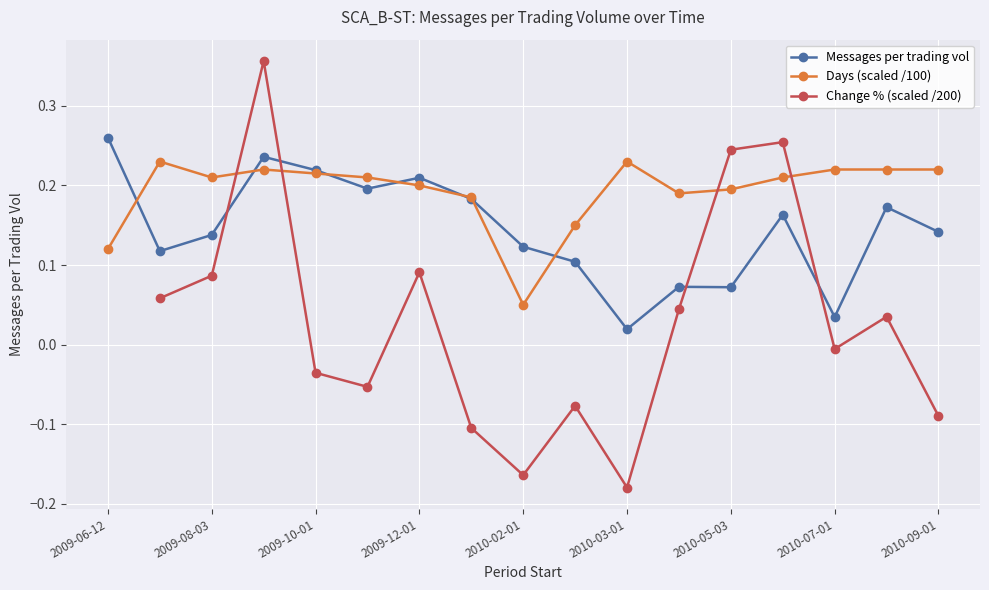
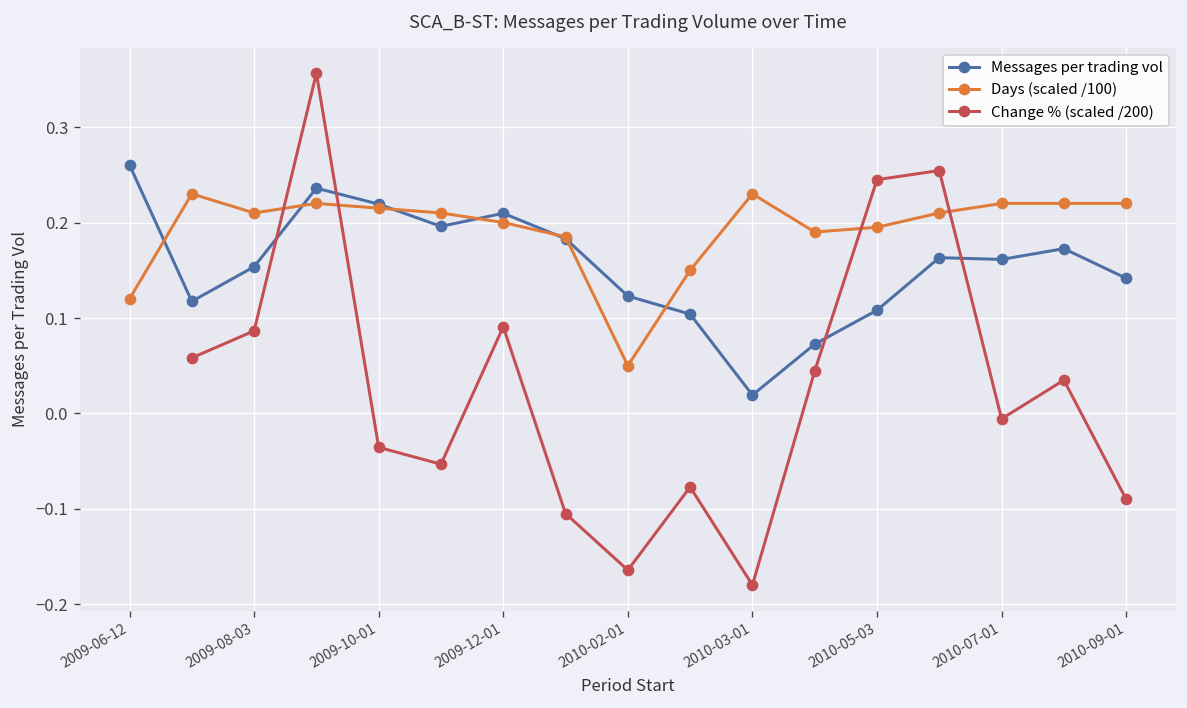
Messages per trading vol, 2009-08-03: 0.14 -> 0.15
Messages per trading vol, 2010-05-03: 0.07 -> 0.11
Messages per trading vol, 2010-07-01: 0.03 -> 0.16
